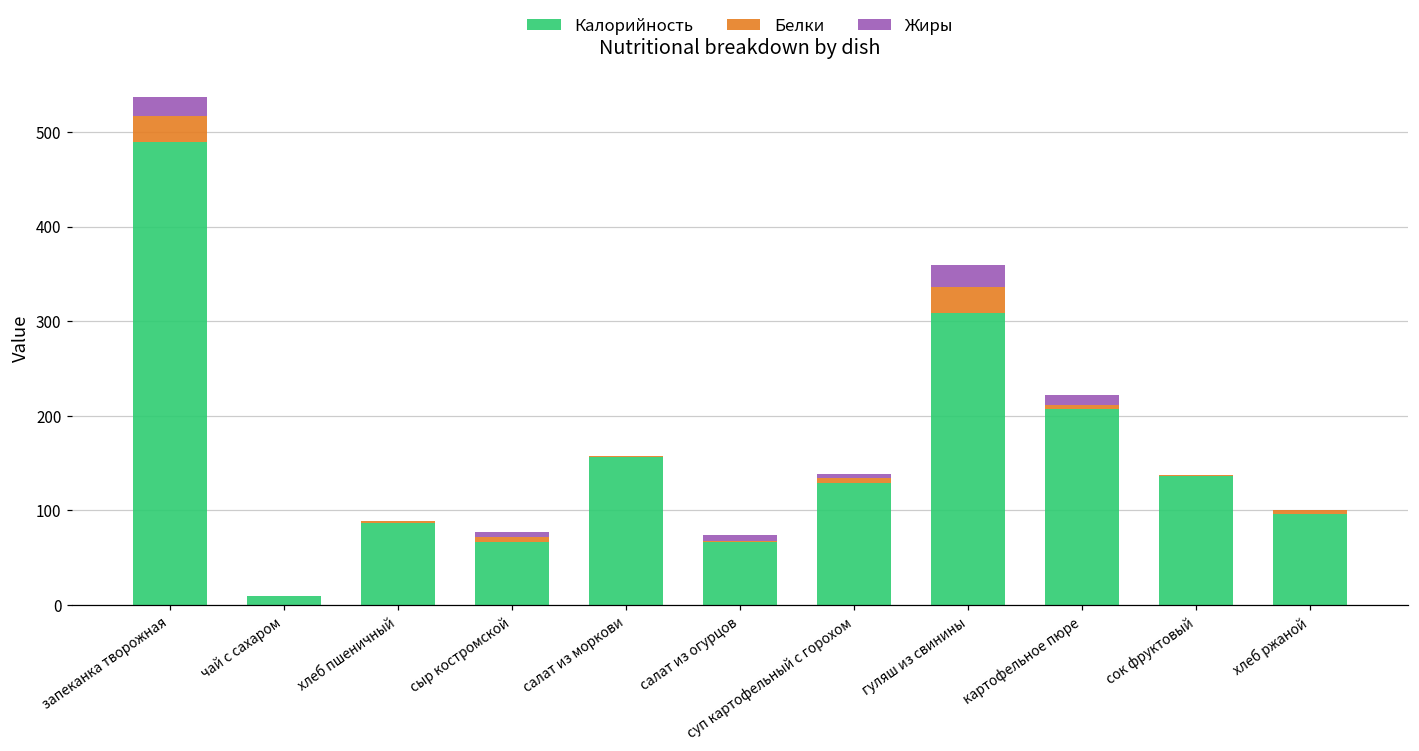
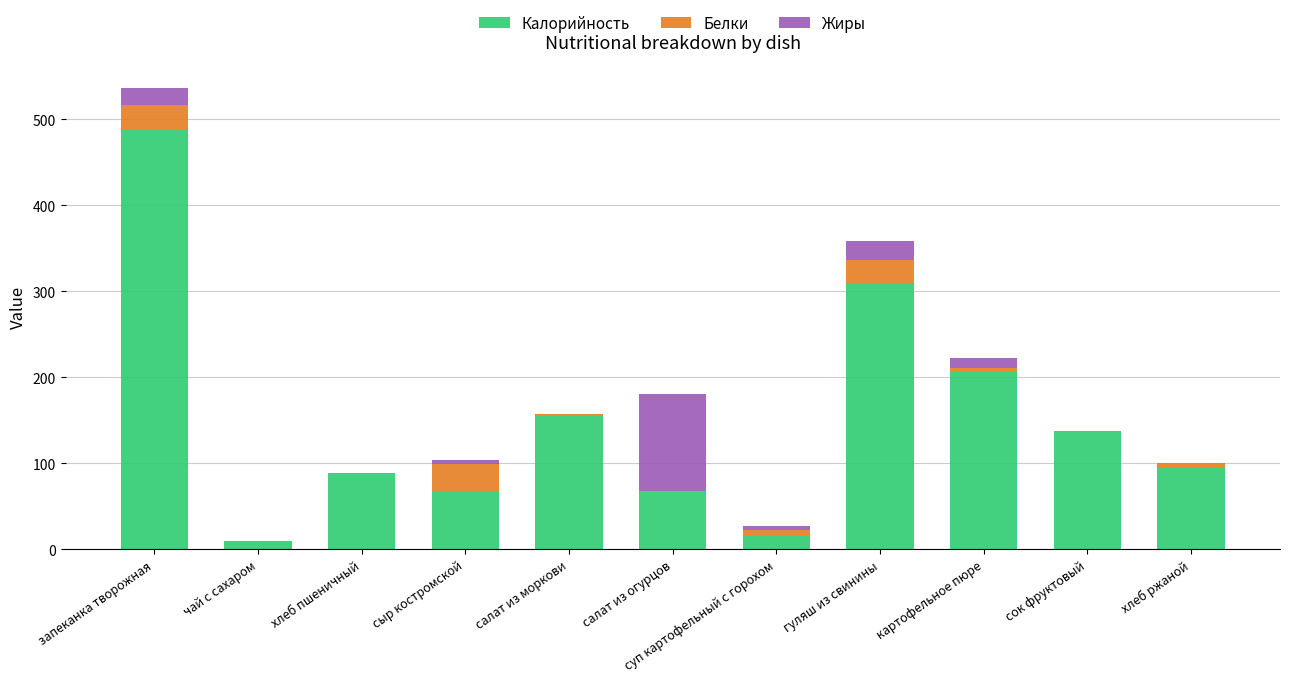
Белки, сыр костромской: 10 -> 30
Жиры, салат из огурцов: 10 -> 110
Калорийность, суп картофельный с горохом: 130 -> 20
